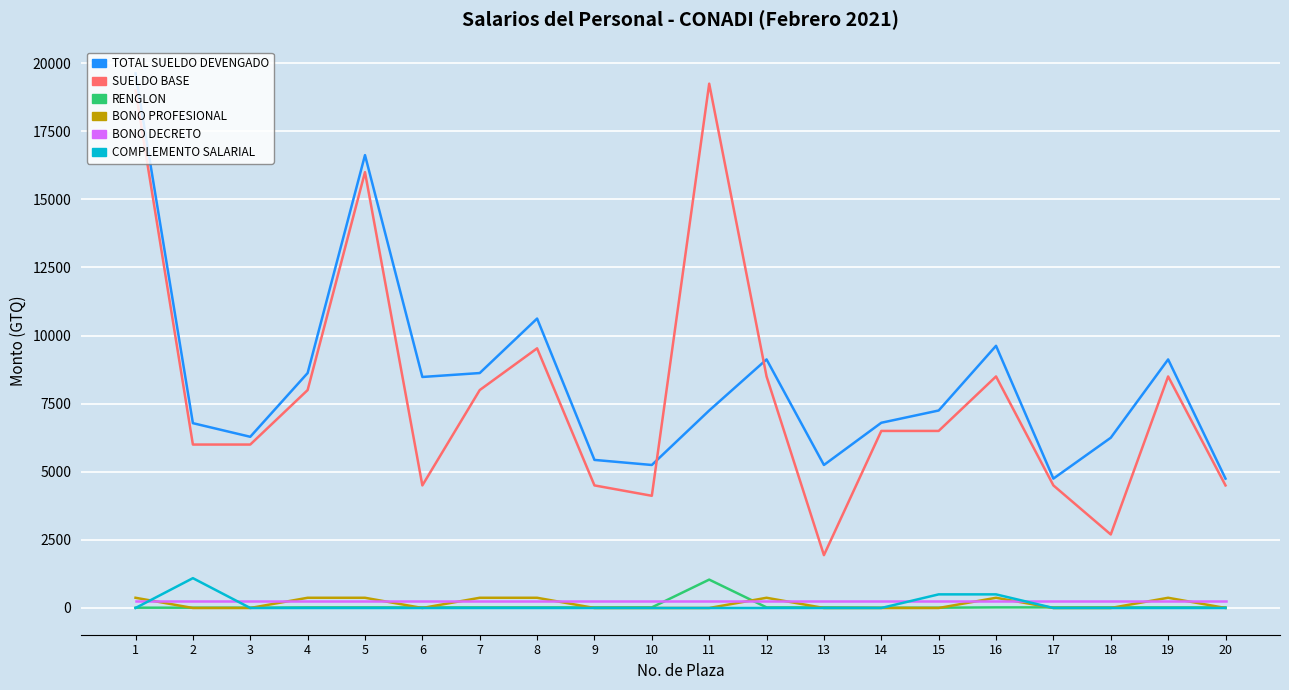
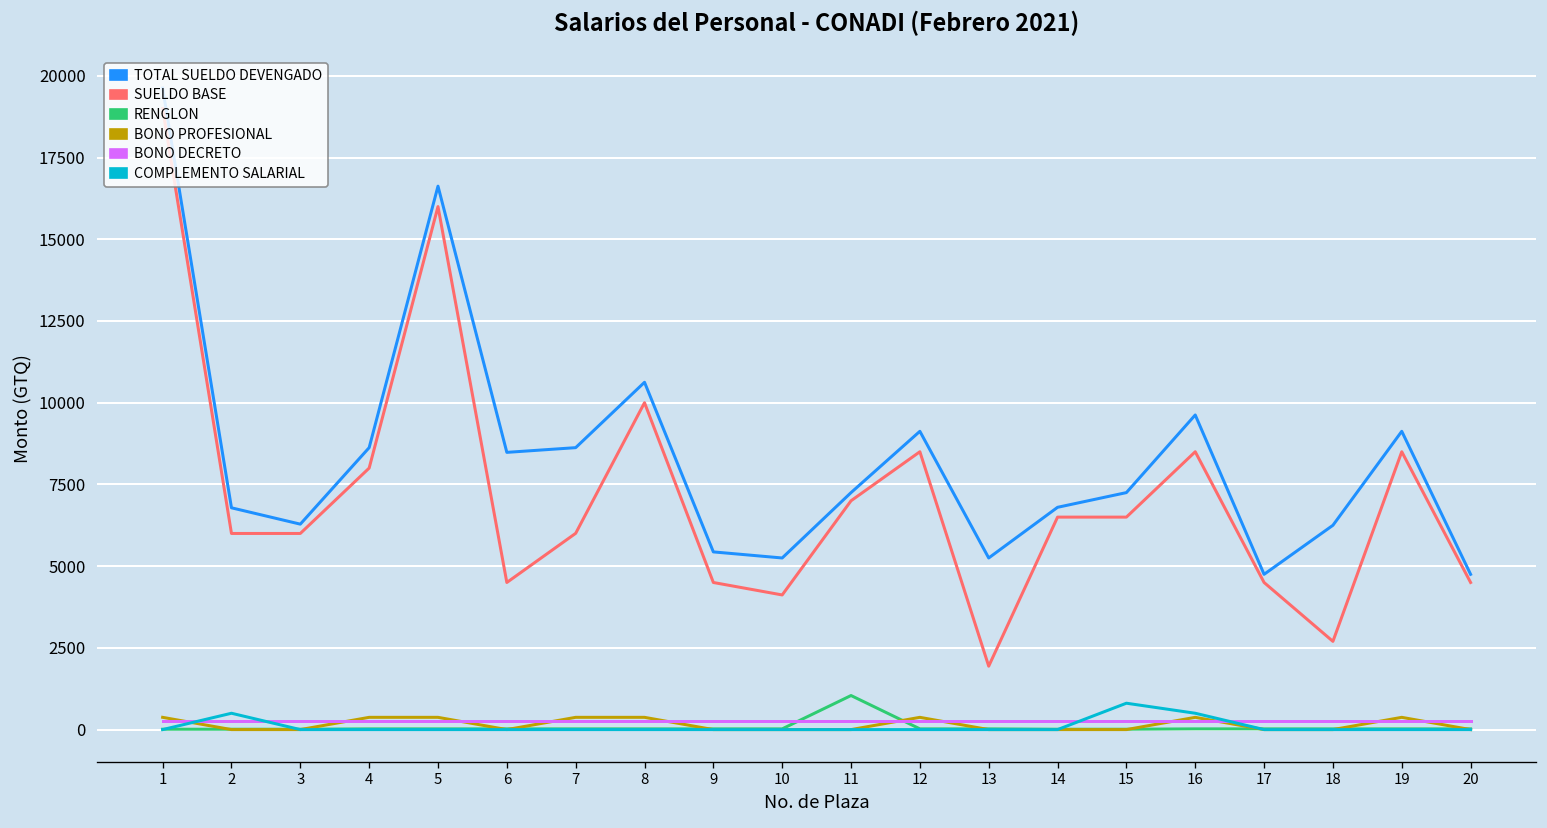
COMPLEMENTO SALARIAL, 2: 1100 -> 500
SUELDO BASE, 7: 8000 -> 6000
SUELDO BASE, 8: 9500 -> 10000
SUELDO BASE, 11: 19200 -> 7000
COMPLEMENTO SALARIAL, 15: 500 -> 800
